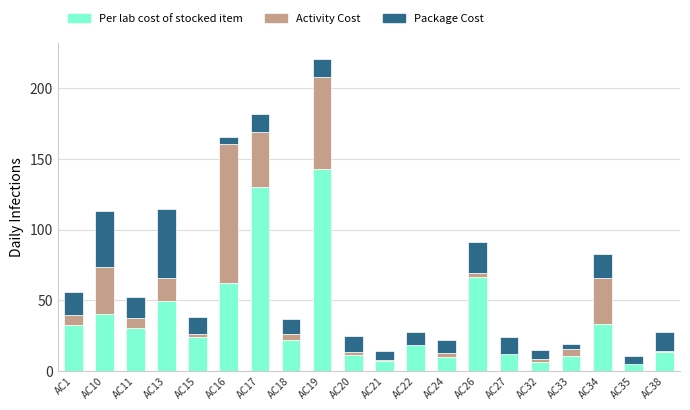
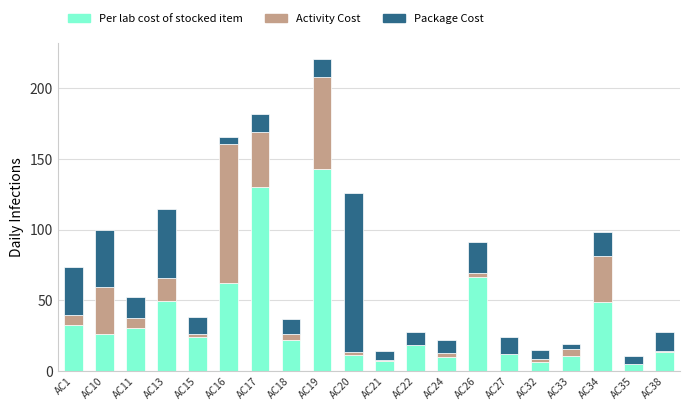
Package Cost, AC1: 16 -> 34
Per lab cost of stocked item, AC10: 40 -> 26
Package Cost, AC20: 11 -> 113
Per lab cost of stocked item, AC34: 33 -> 49
